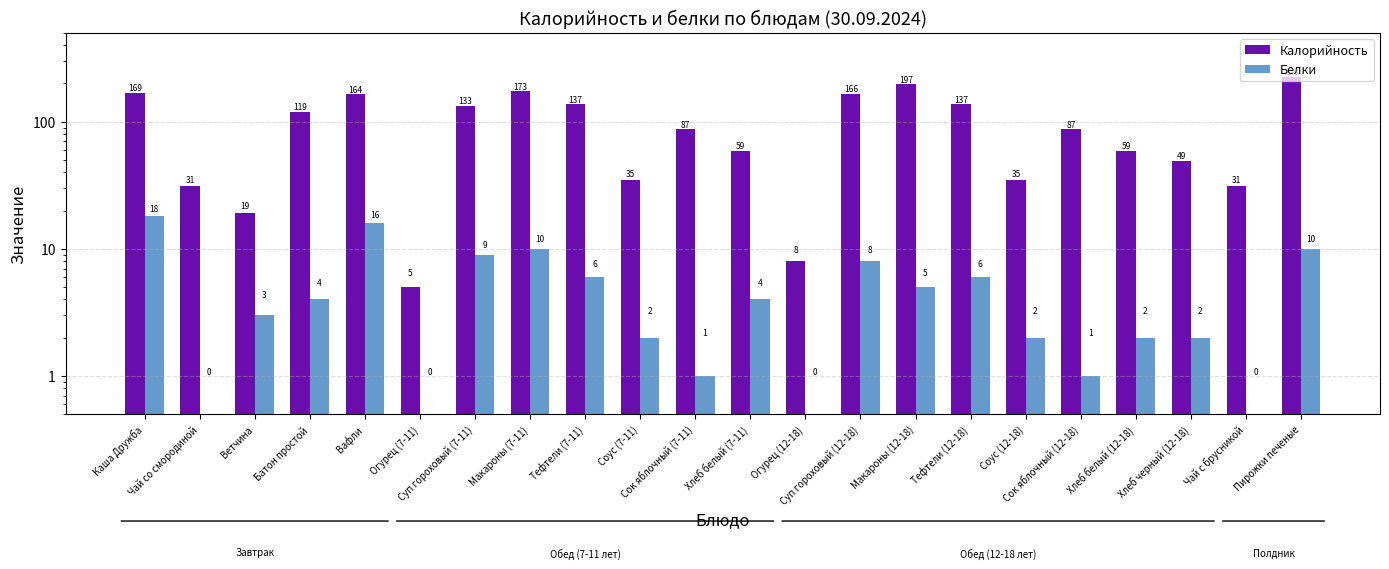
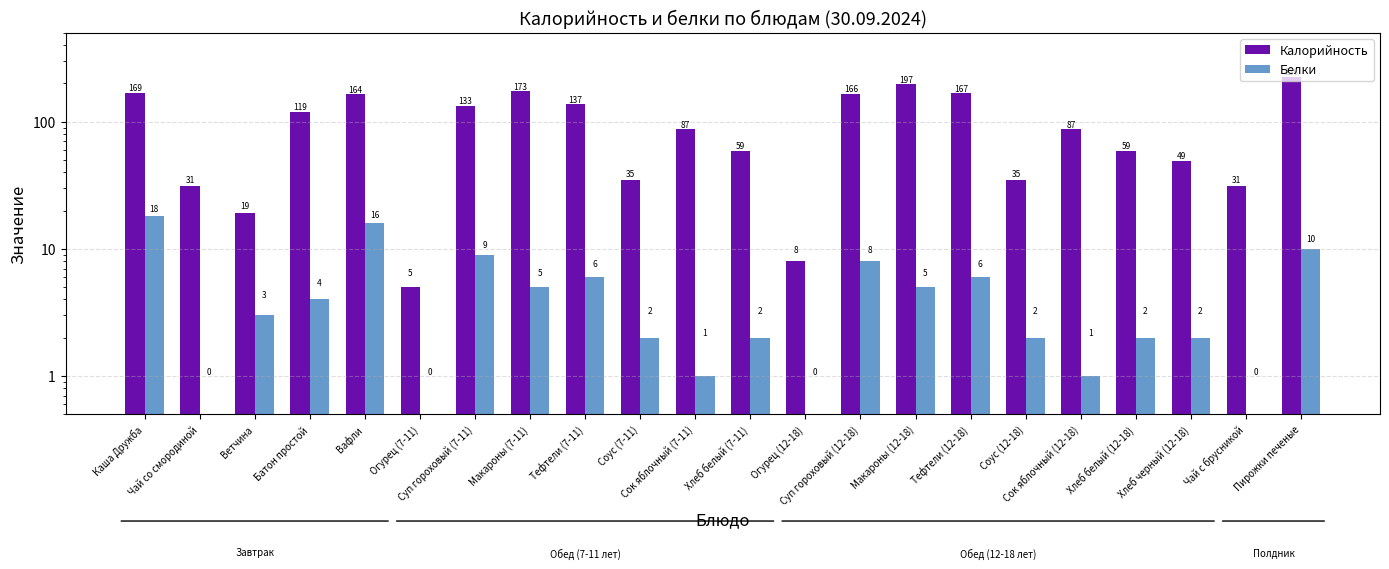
Белки, Макароны (7-11): 10 -> 5
Белки, Хлеб белый (7-11): 4 -> 2
Калорийность, Тефтели (12-18): 137 -> 167
